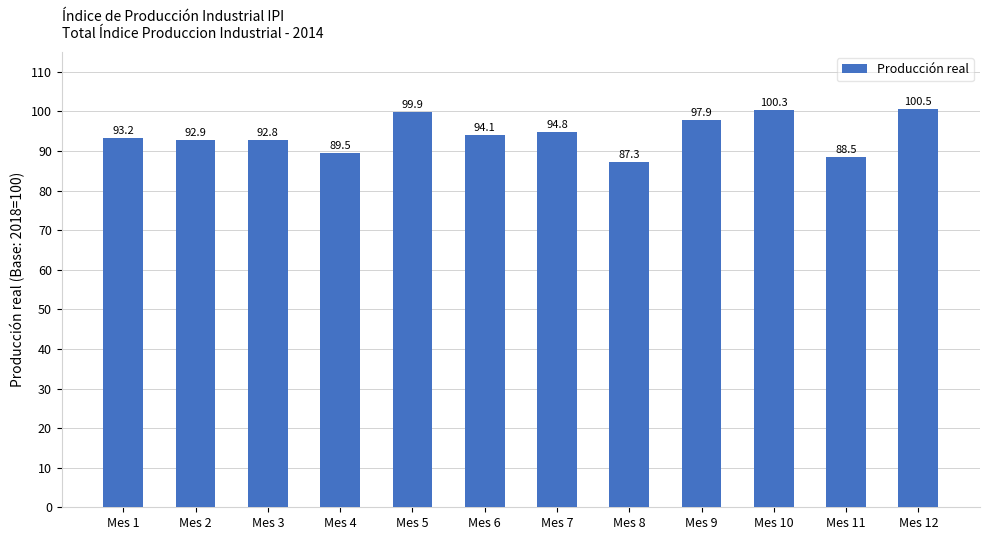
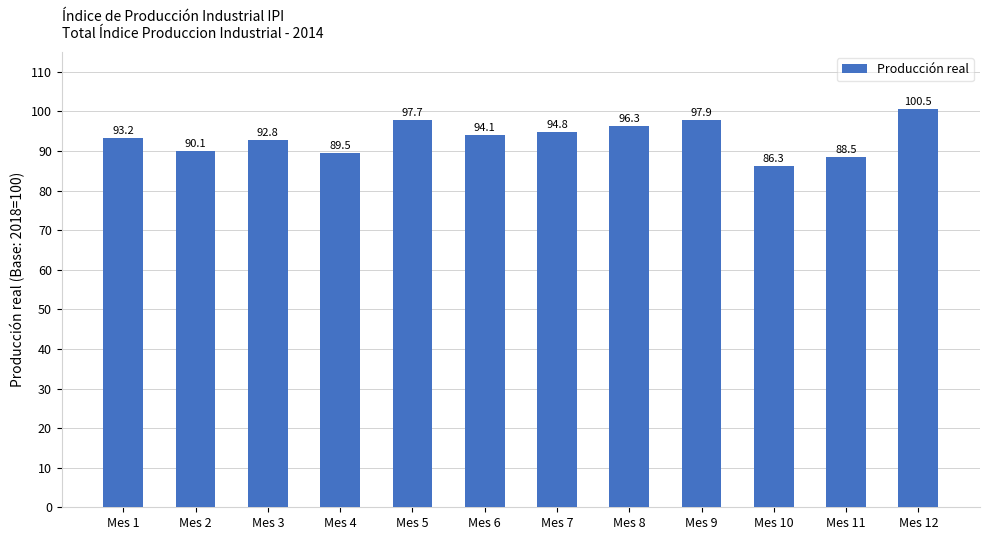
Mes 2: 92.9 -> 90.1
Mes 5: 99.9 -> 97.7
Mes 8: 87.3 -> 96.3
Mes 10: 100.3 -> 86.3
